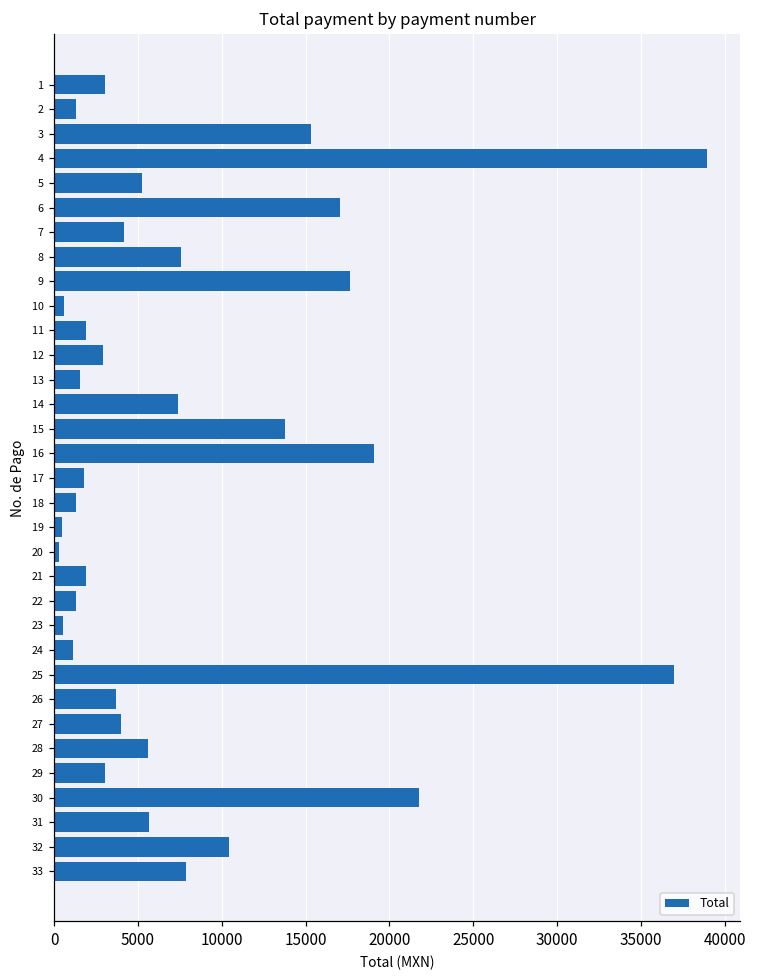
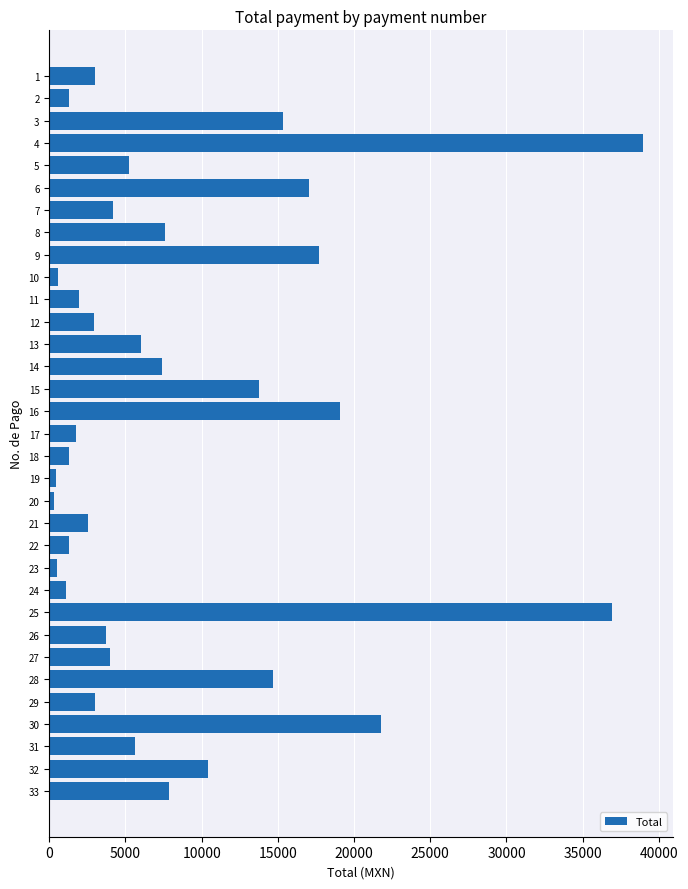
13: 1500 -> 6000
21: 1900 -> 2600
28: 5600 -> 14700
